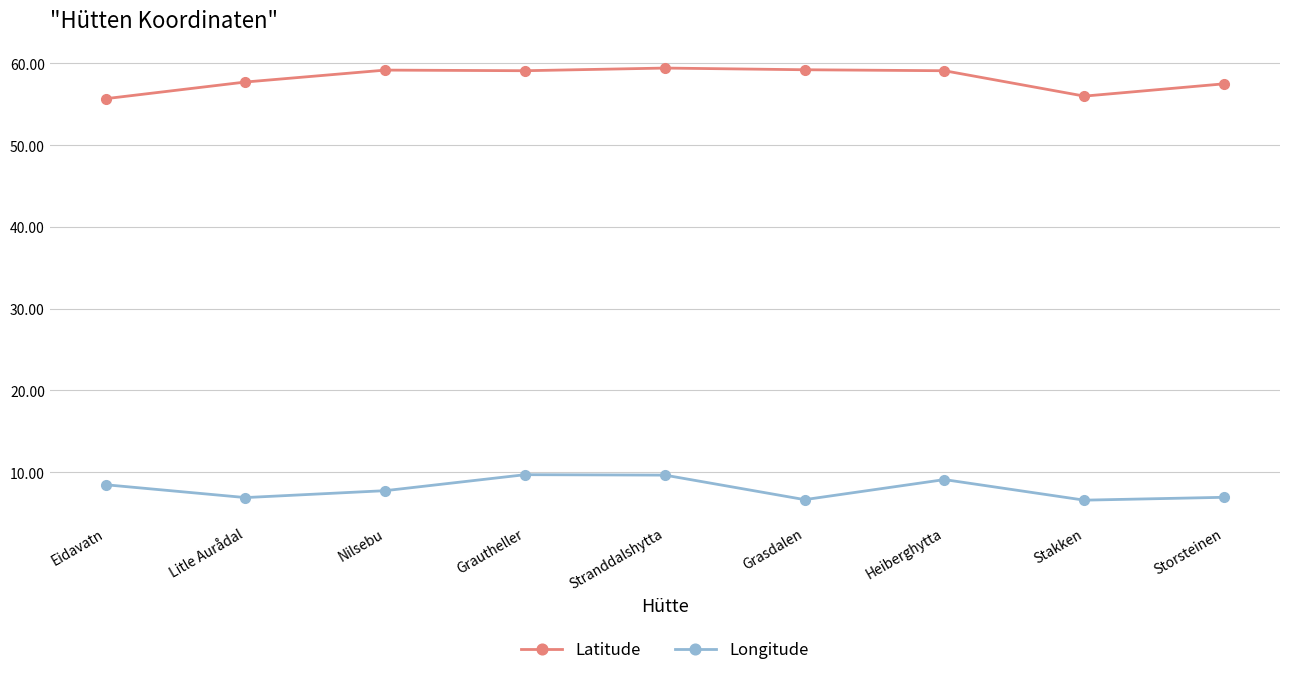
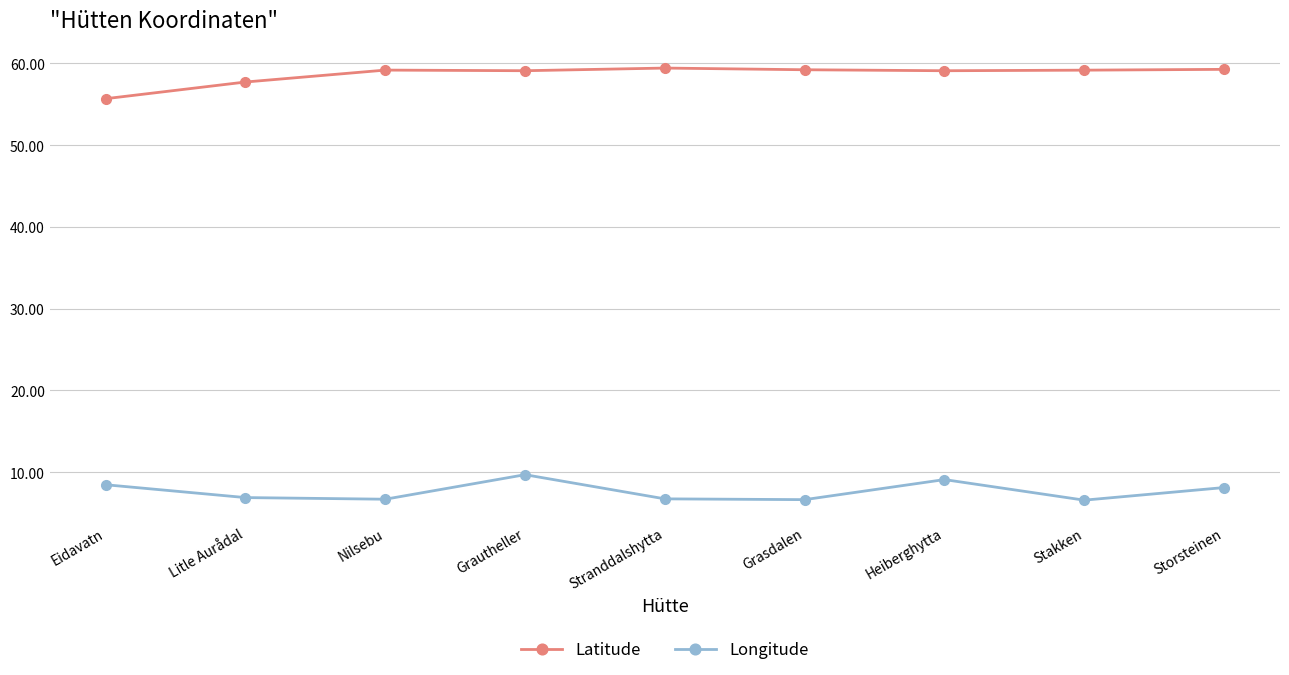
Longitude, Nilsebu: 8 -> 7
Longitude, Stranddalshytta: 10 -> 7
Latitude, Stakken: 56 -> 59
Latitude, Storsteinen: 58 -> 59
Longitude, Storsteinen: 7 -> 8
